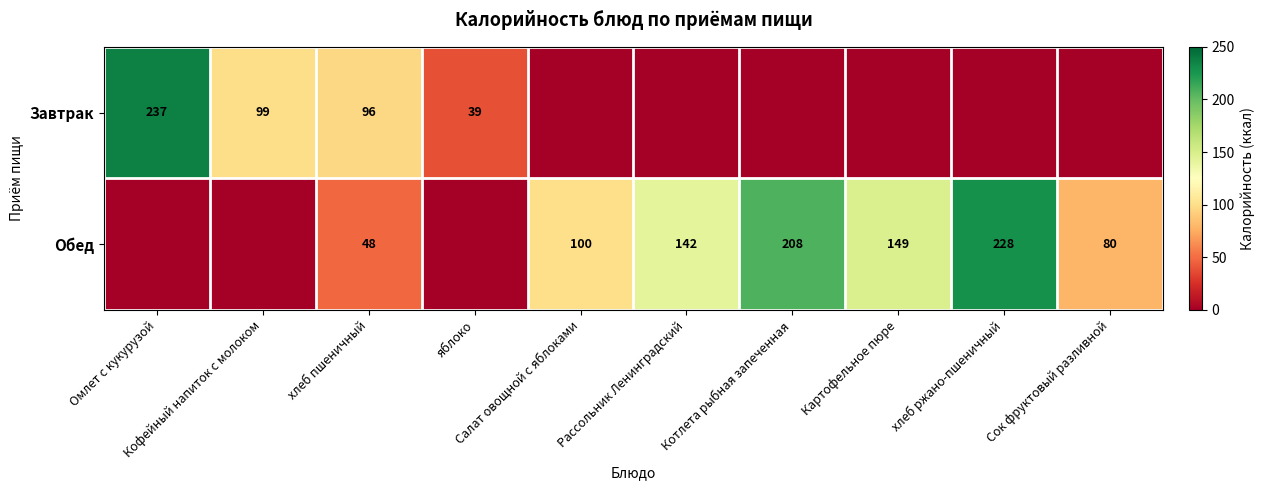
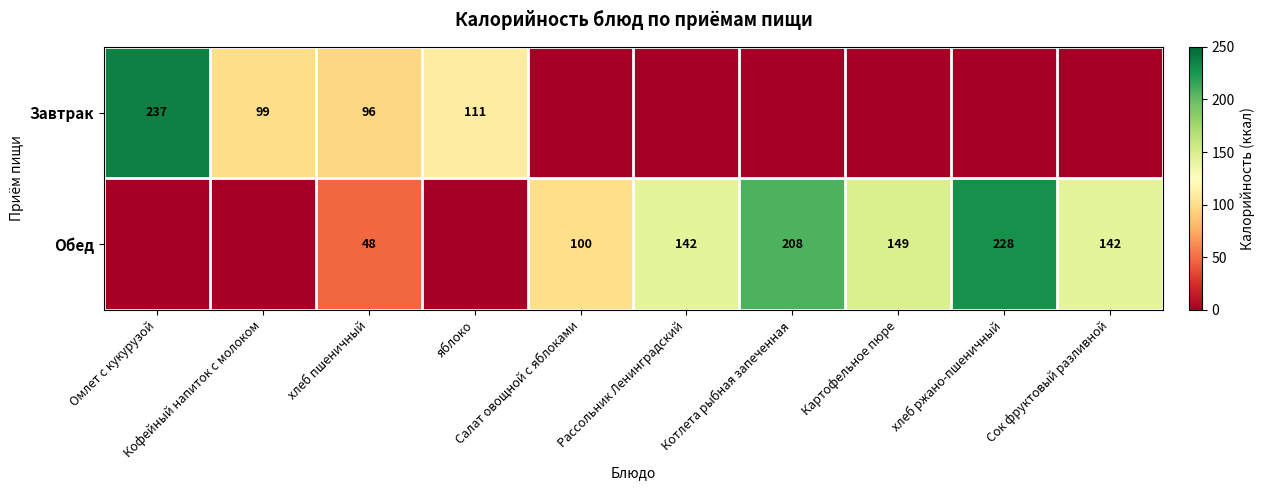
Завтрак, яблоко: 39 -> 111
Обед, Сок фруктовый разливной: 80 -> 142
